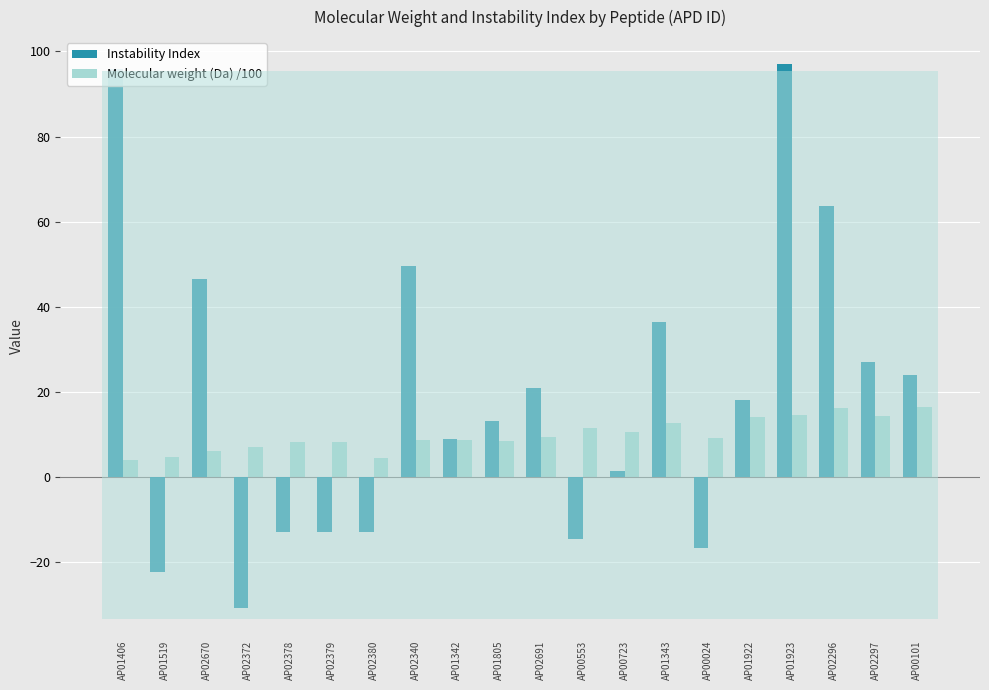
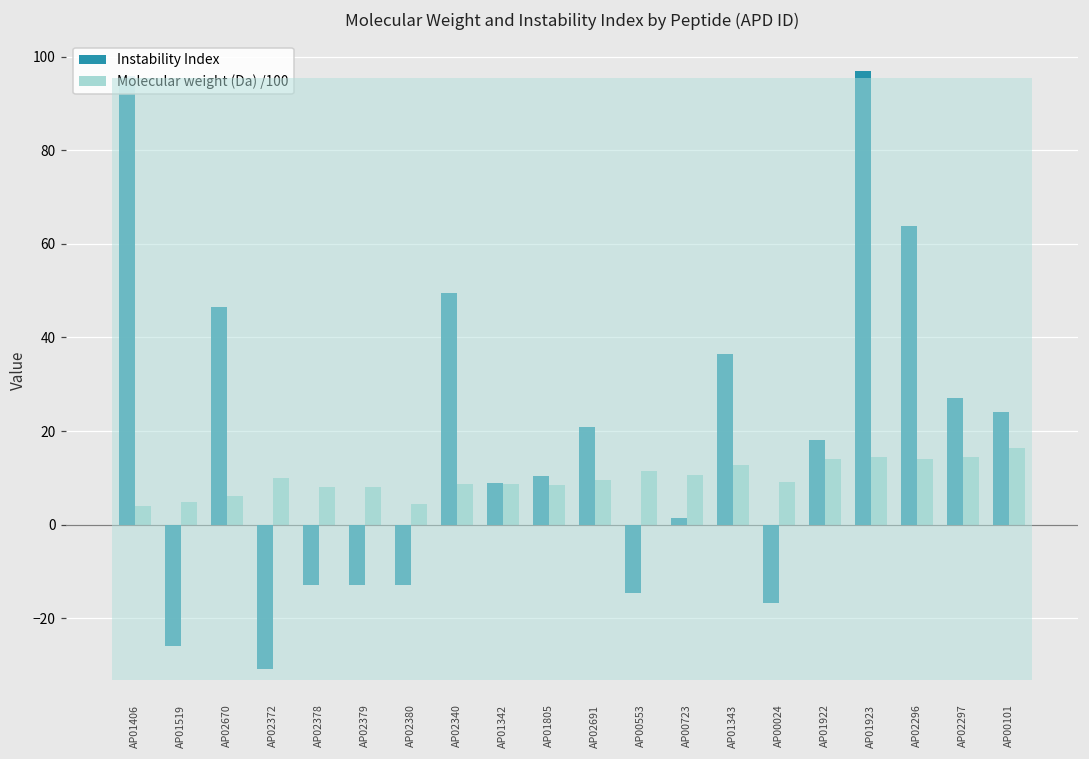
Instability Index, AP01519: -22 -> -26
Molecular weight (Da) /100, AP02372: 7 -> 10
Instability Index, AP01805: 13 -> 11
Molecular weight (Da) /100, AP02296: 16 -> 14
